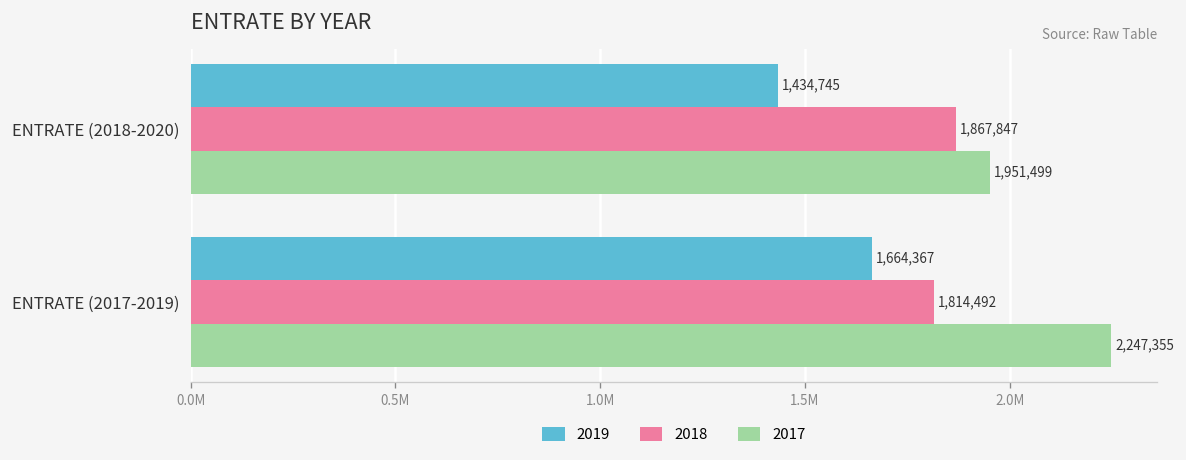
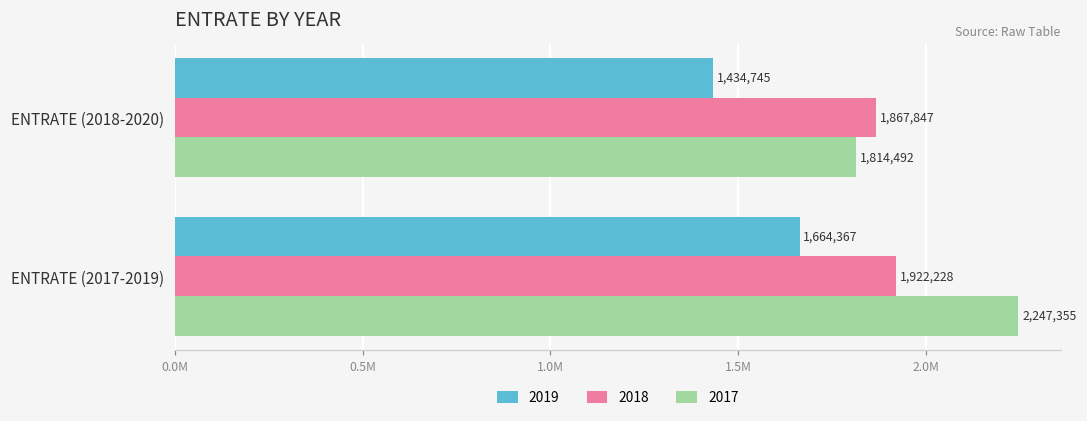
2017, ENTRATE (2018-2020): 1,951,499 -> 1,814,492
2018, ENTRATE (2017-2019): 1,814,492 -> 1,922,228
